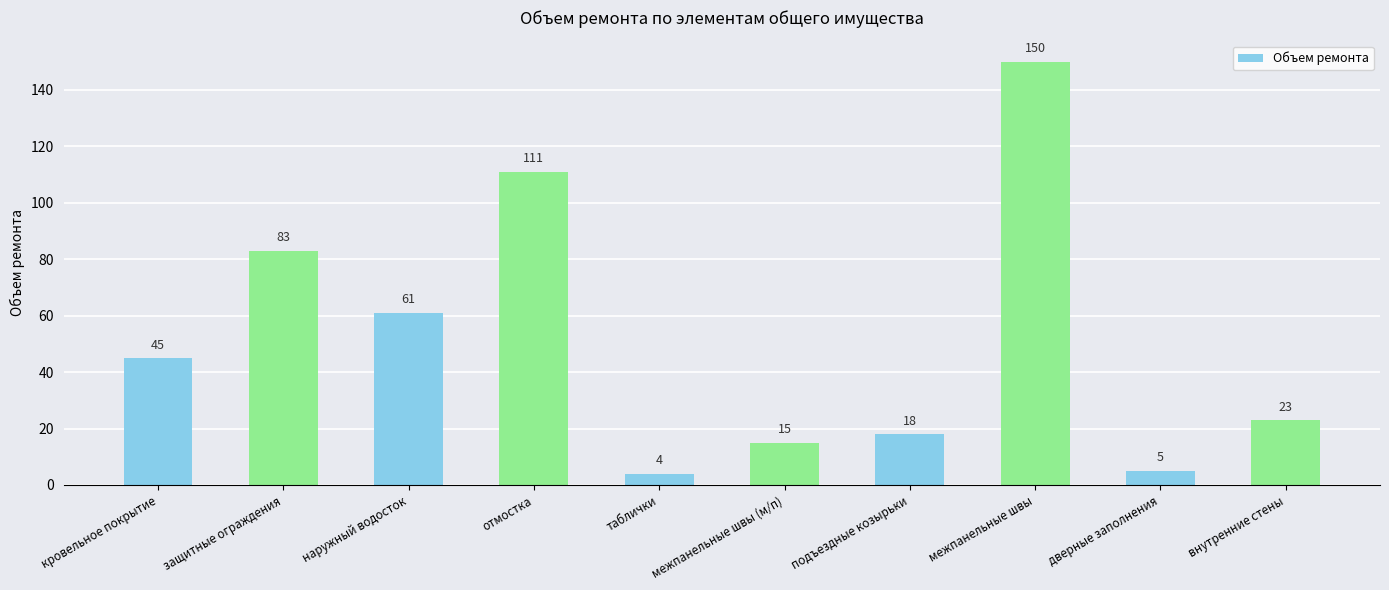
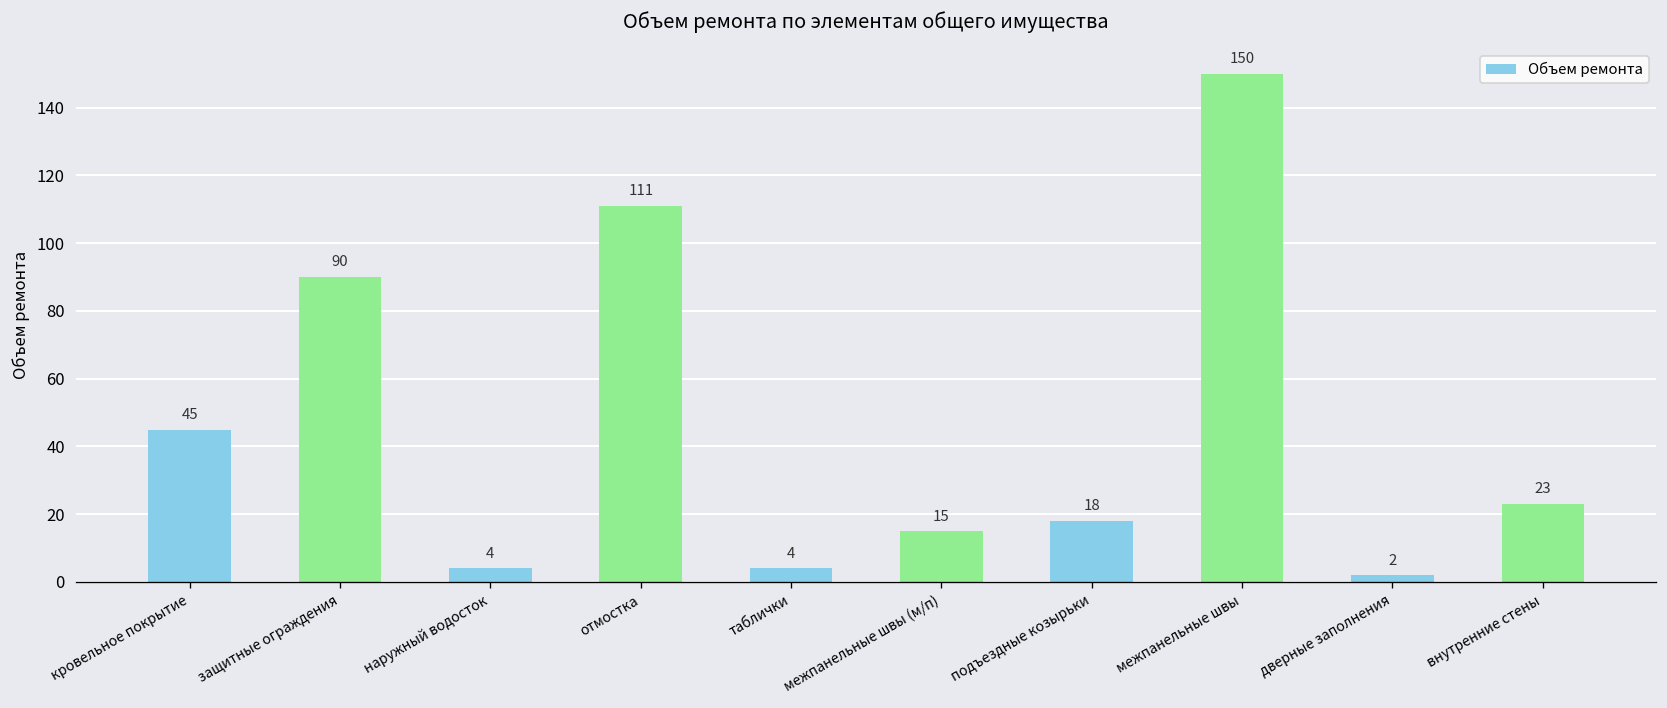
защитные ограждения: 83 -> 90
наружный водосток: 61 -> 4
дверные заполнения: 5 -> 2
